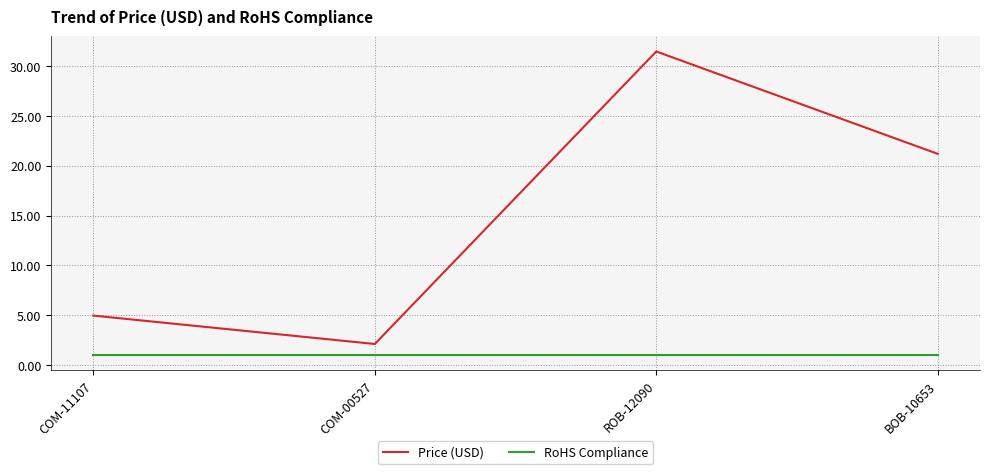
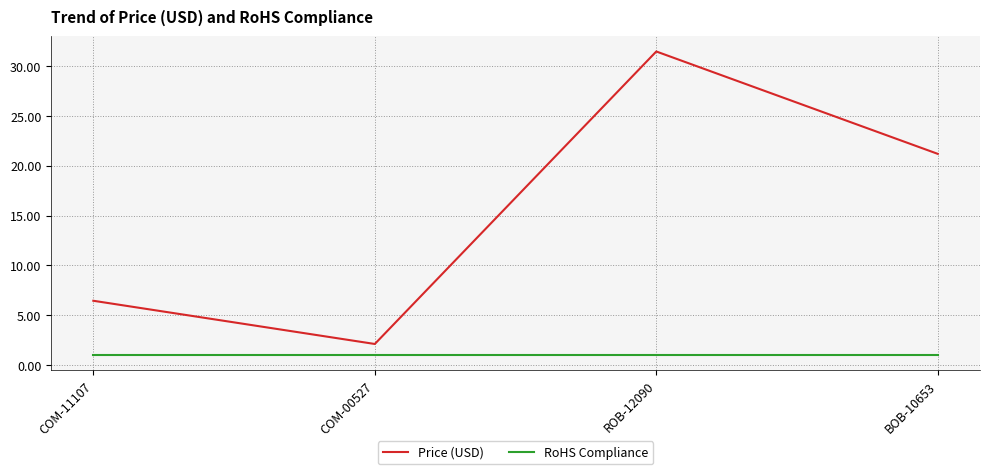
Price (USD), COM-11107: 5 -> 6
